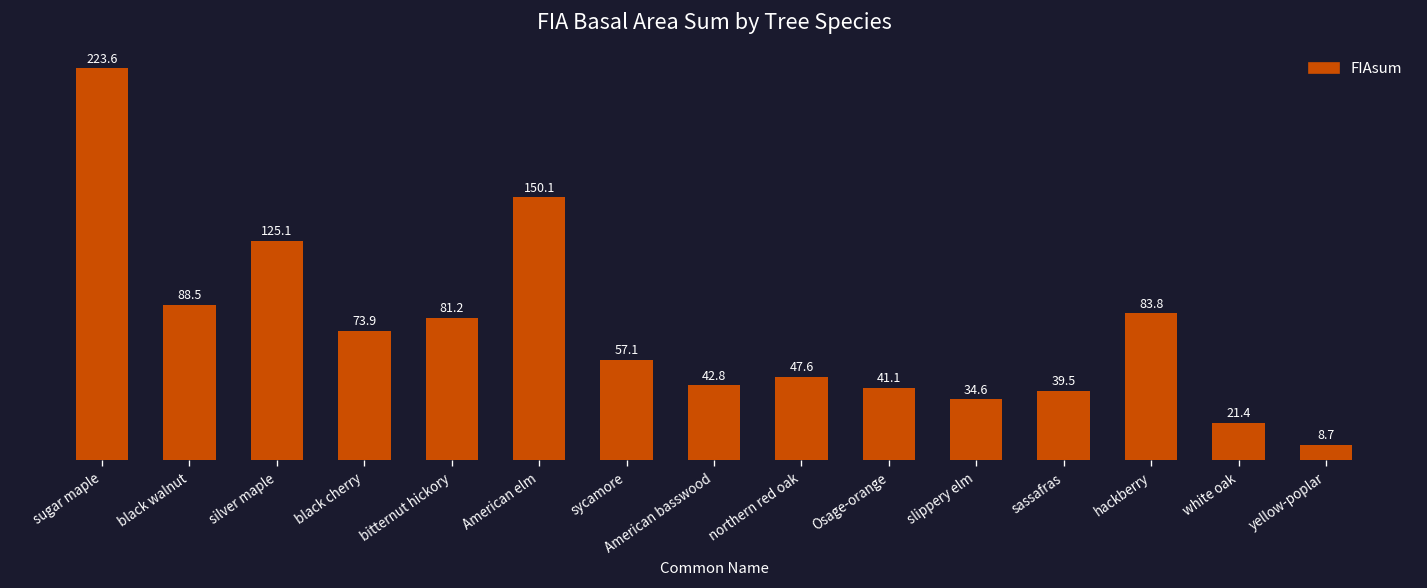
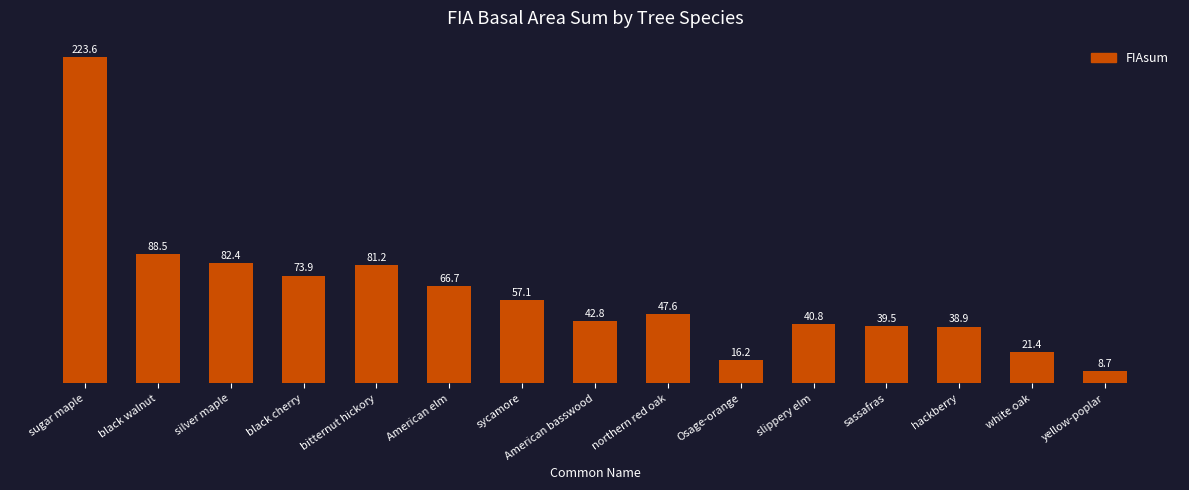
silver maple: 125.1 -> 82.4
American elm: 150.1 -> 66.7
Osage-orange: 41.1 -> 16.2
slippery elm: 34.6 -> 40.8
hackberry: 83.8 -> 38.9
